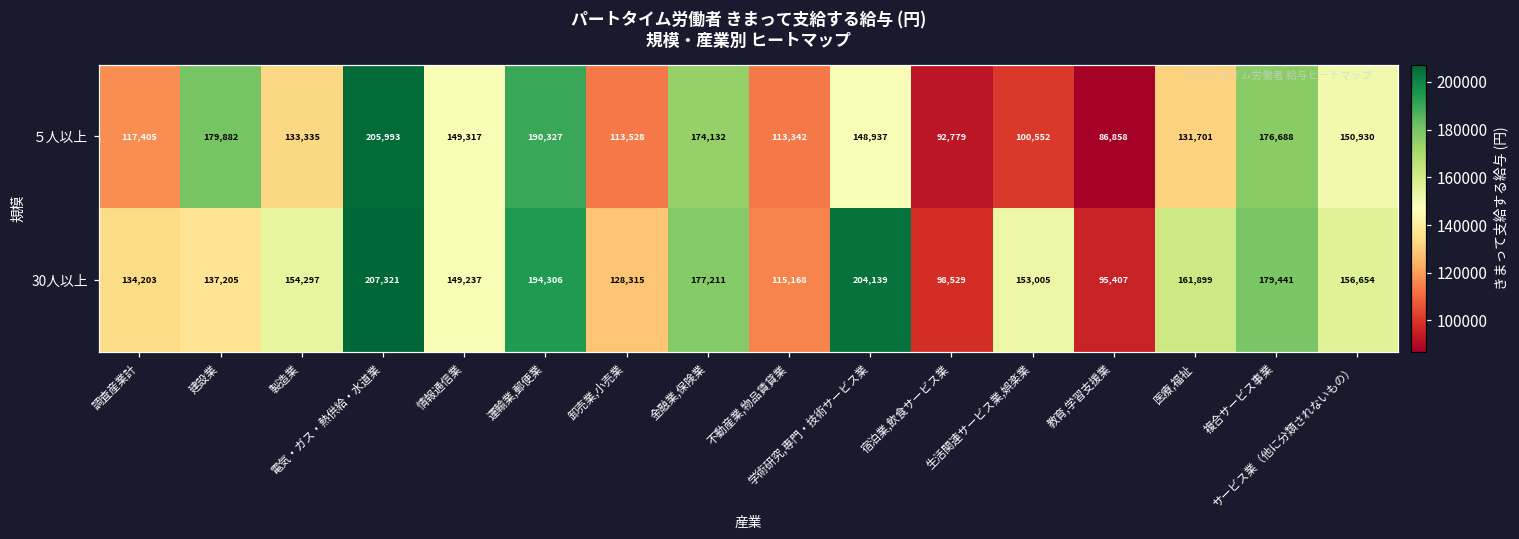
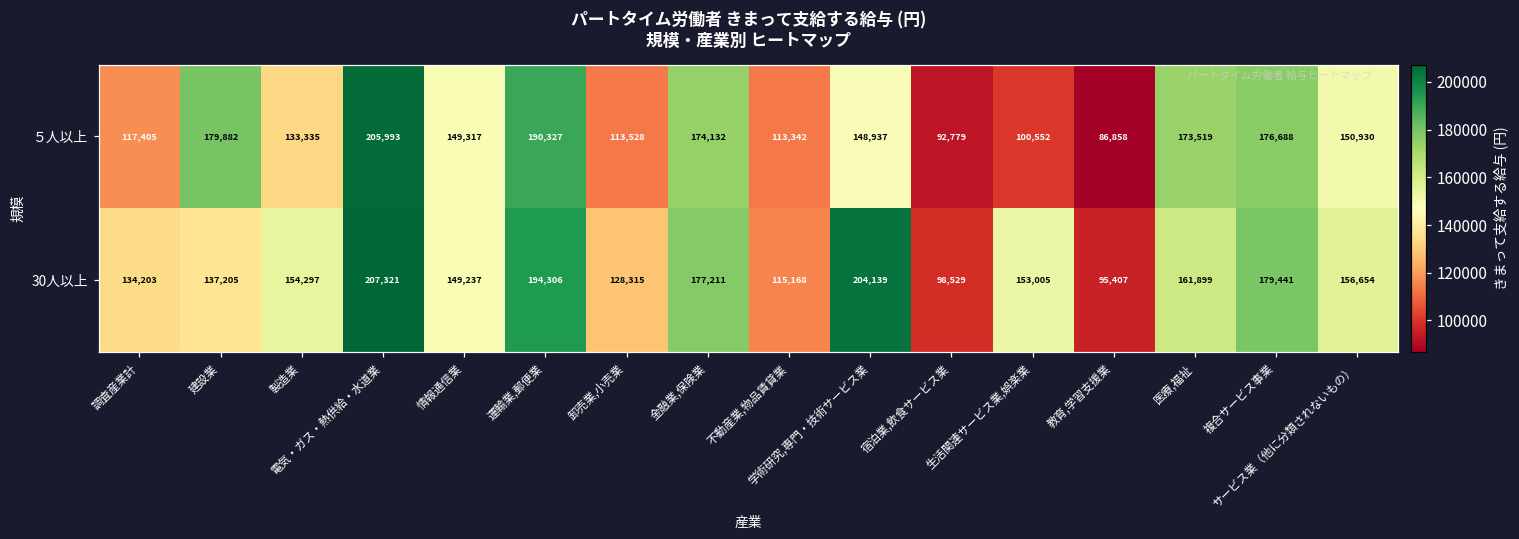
５人以上, 医療,福祉: 131,701 -> 173,519
